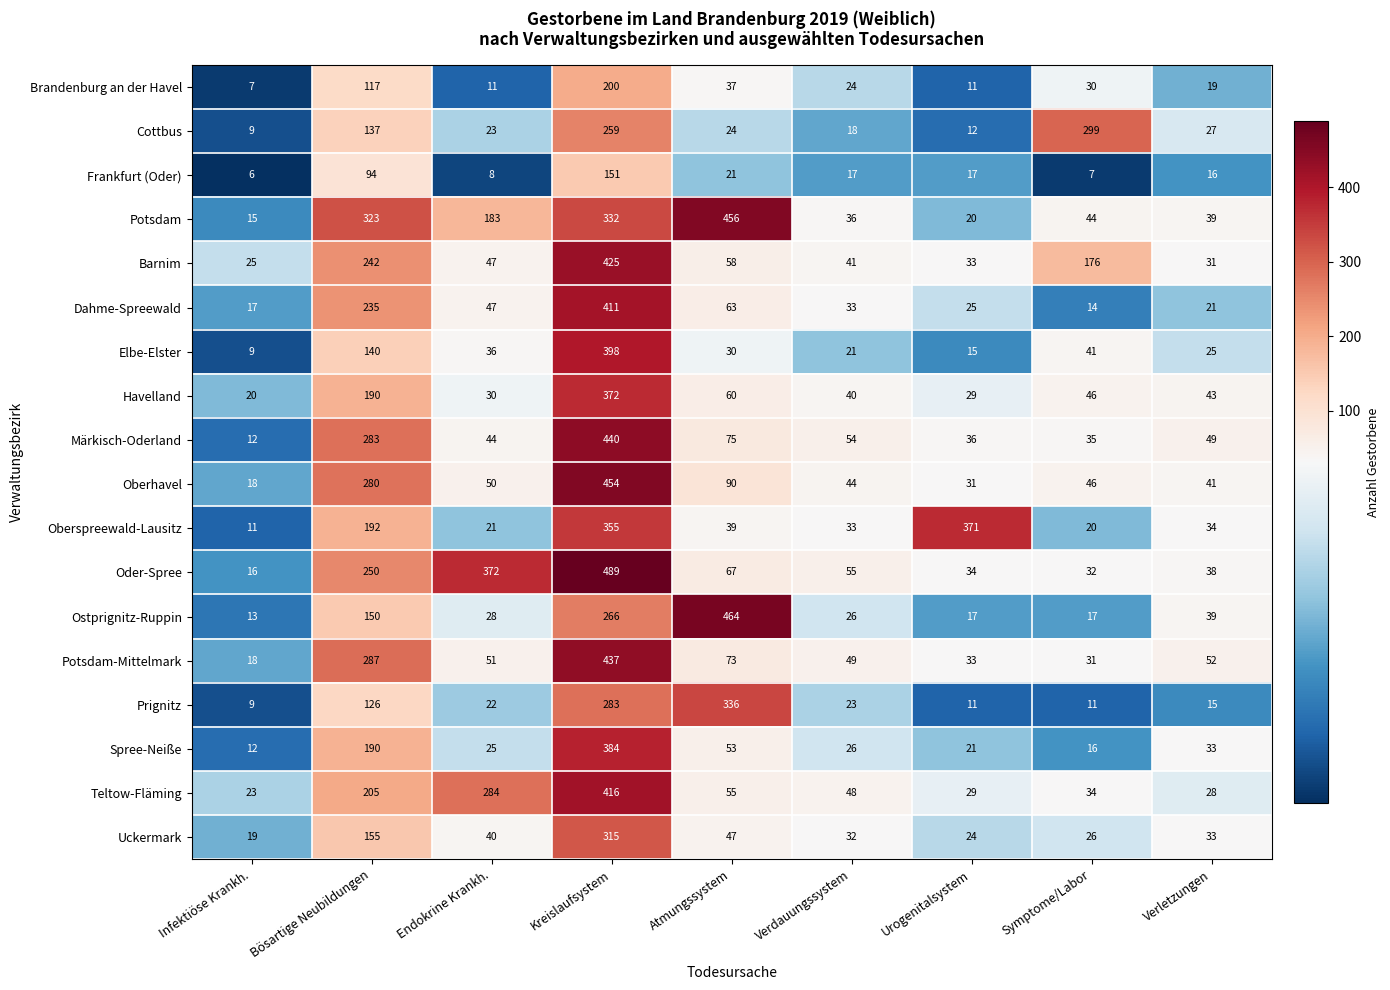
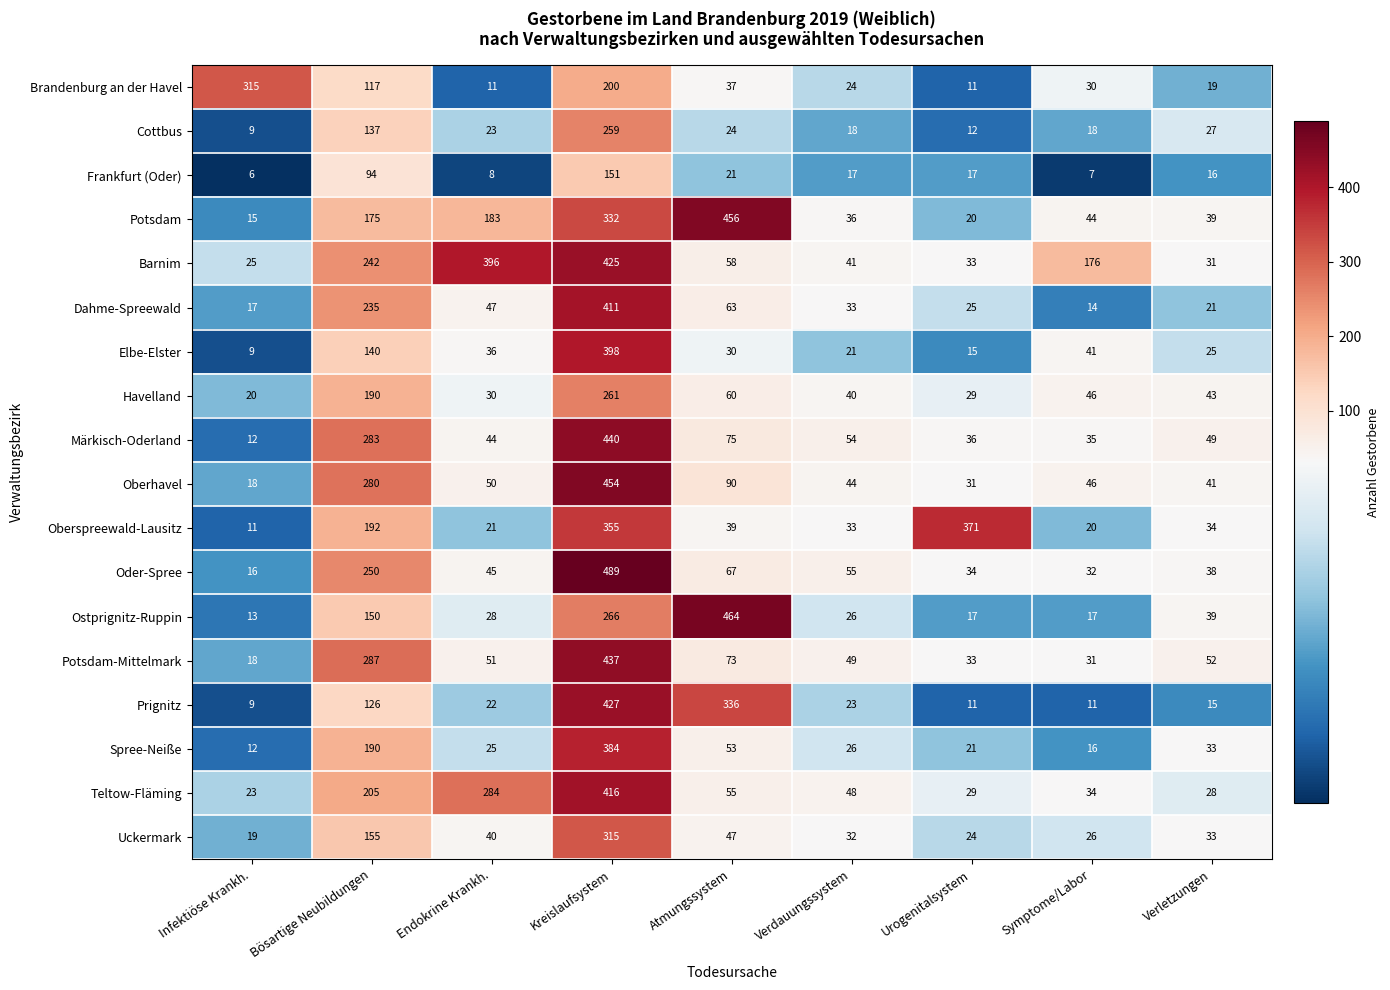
Brandenburg an der Havel, Infektiöse Krankh.: 7 -> 315
Cottbus, Symptome/Labor: 299 -> 18
Potsdam, Bösartige Neubildungen: 323 -> 175
Barnim, Endokrine Krankh.: 47 -> 396
Havelland, Kreislaufsystem: 372 -> 261
Oder-Spree, Endokrine Krankh.: 372 -> 45
Prignitz, Kreislaufsystem: 283 -> 427
